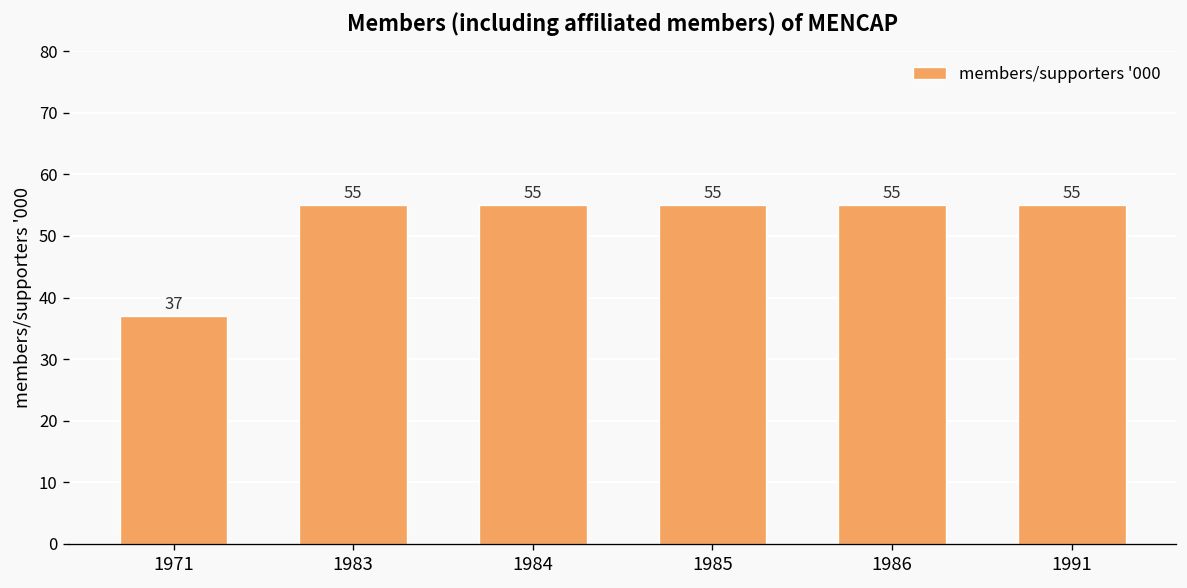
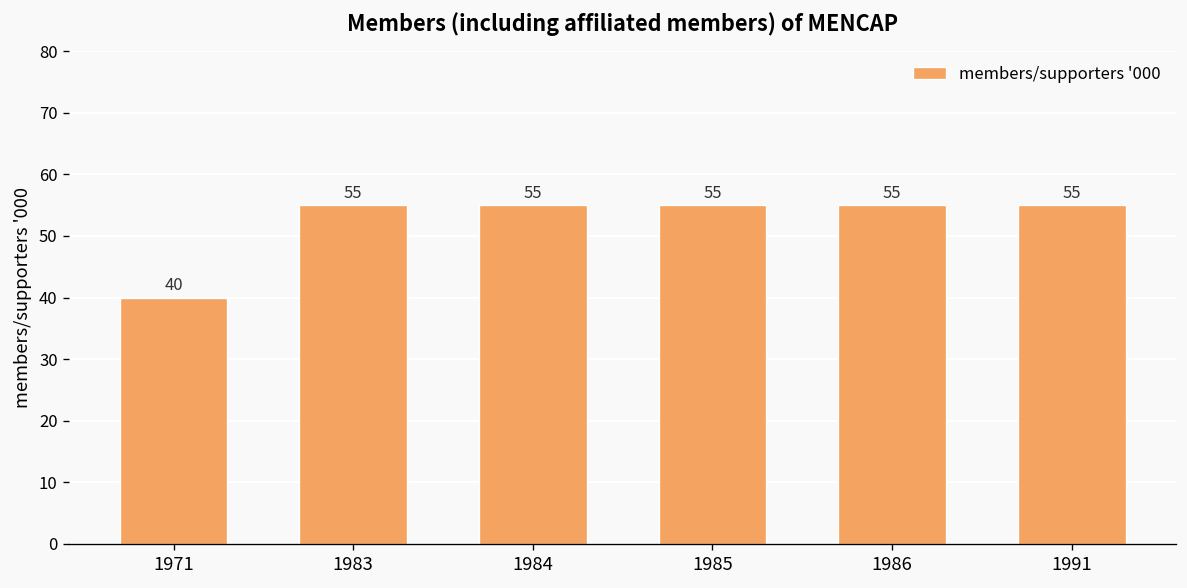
1971: 37 -> 40
